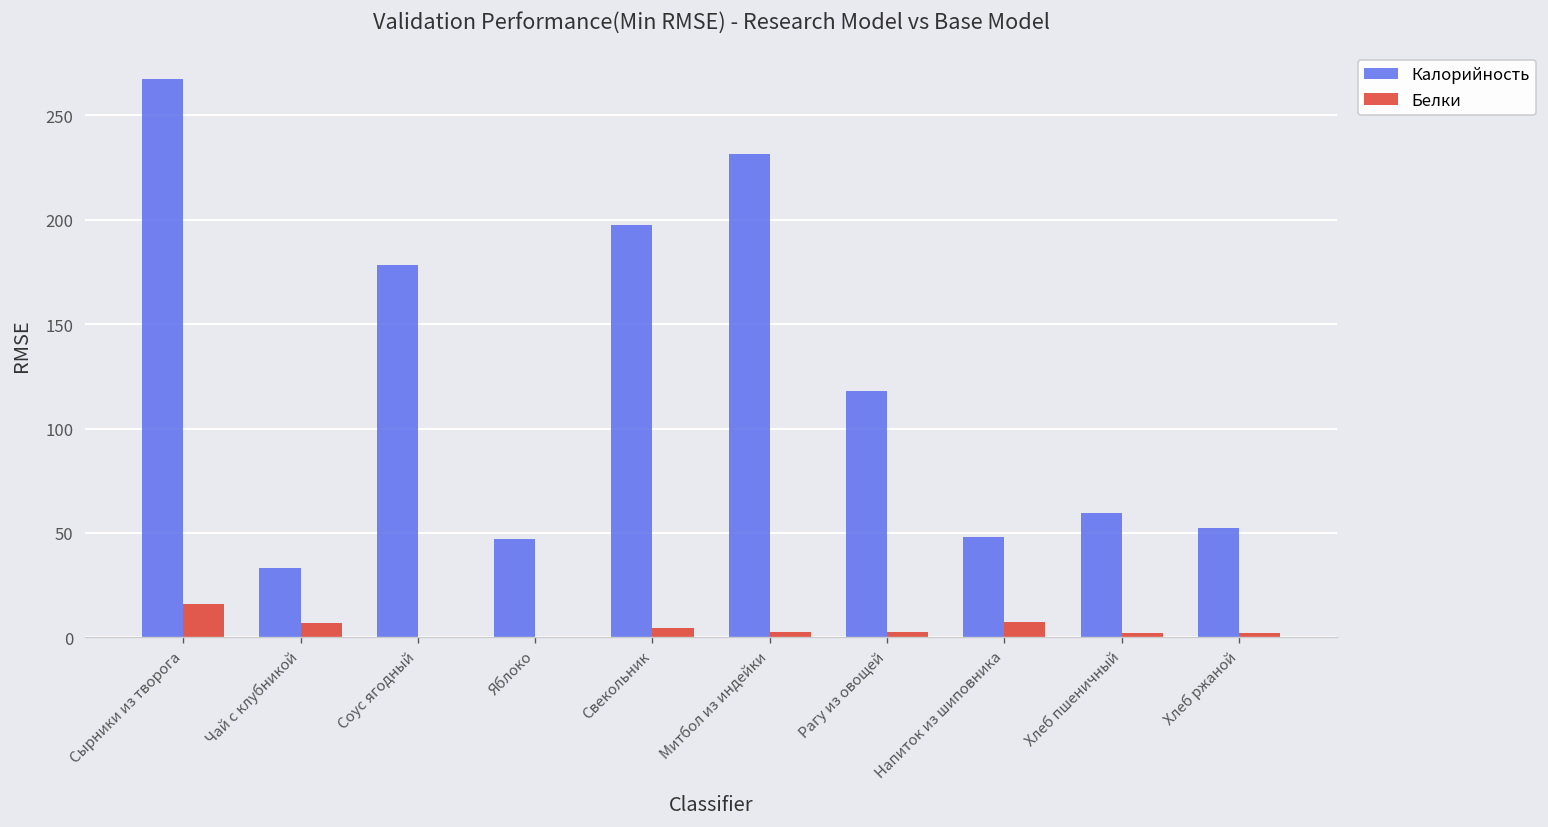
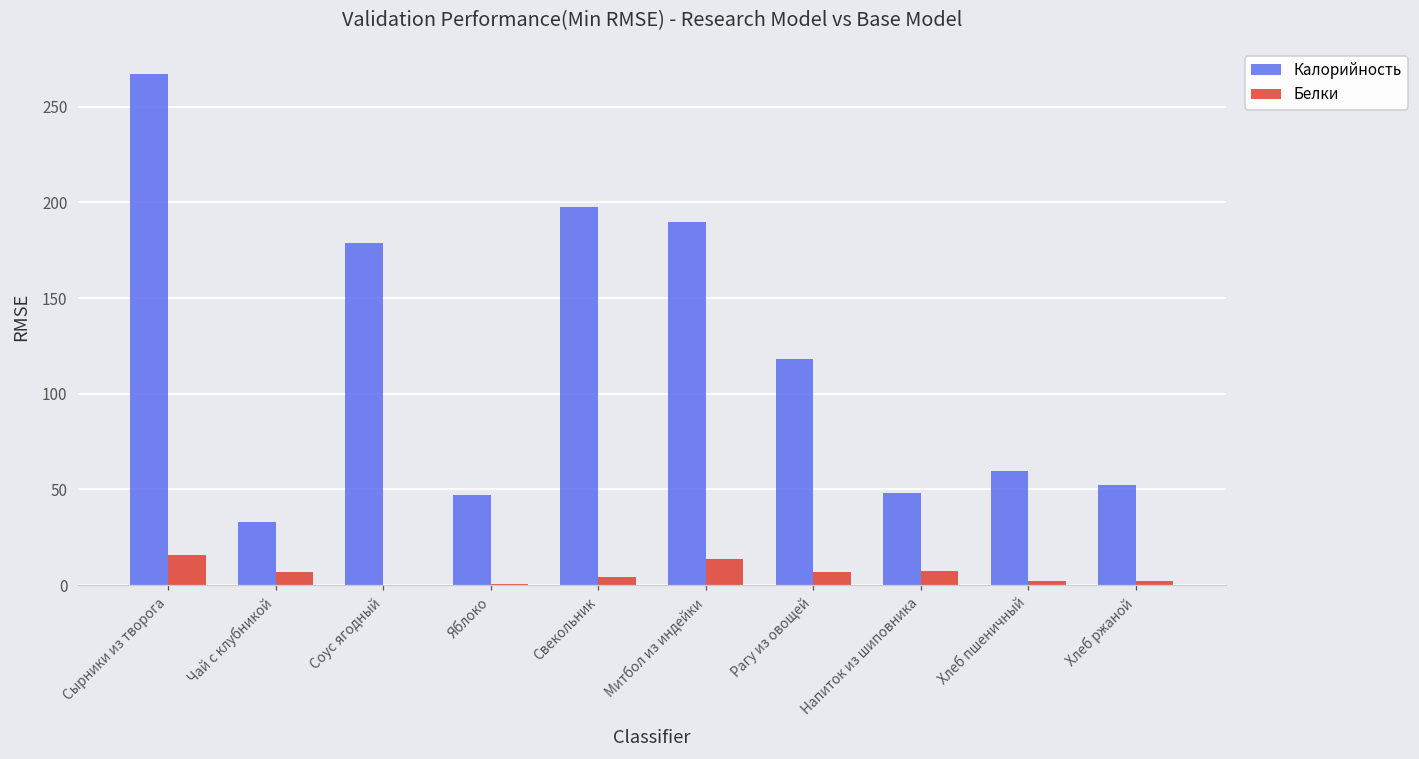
Калорийность, Митбол из индейки: 231 -> 190
Белки, Митбол из индейки: 3 -> 14
Белки, Рагу из овощей: 2 -> 7
